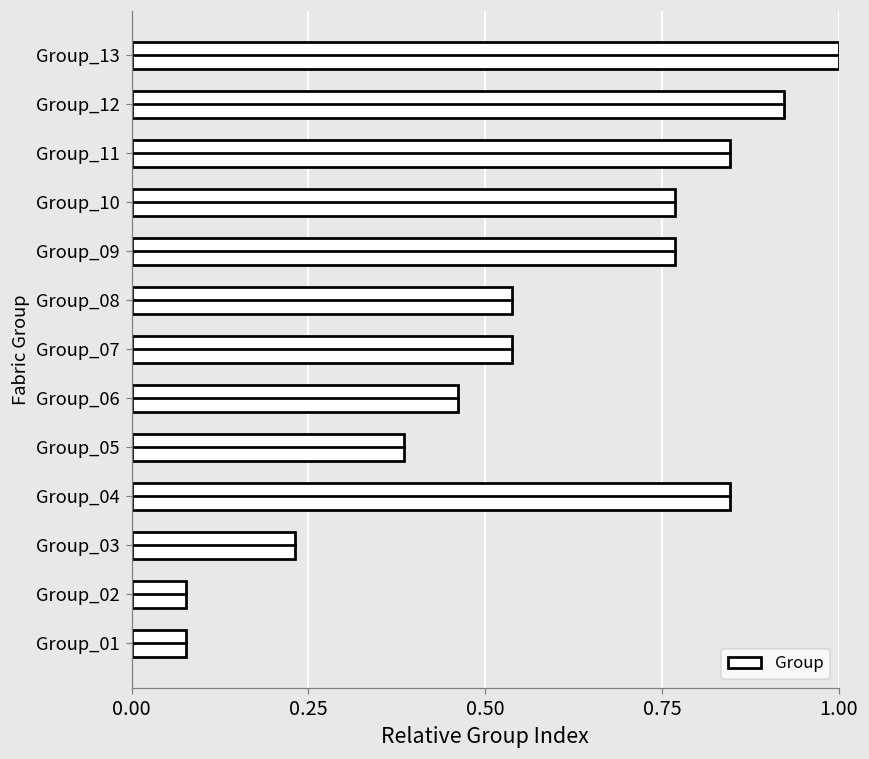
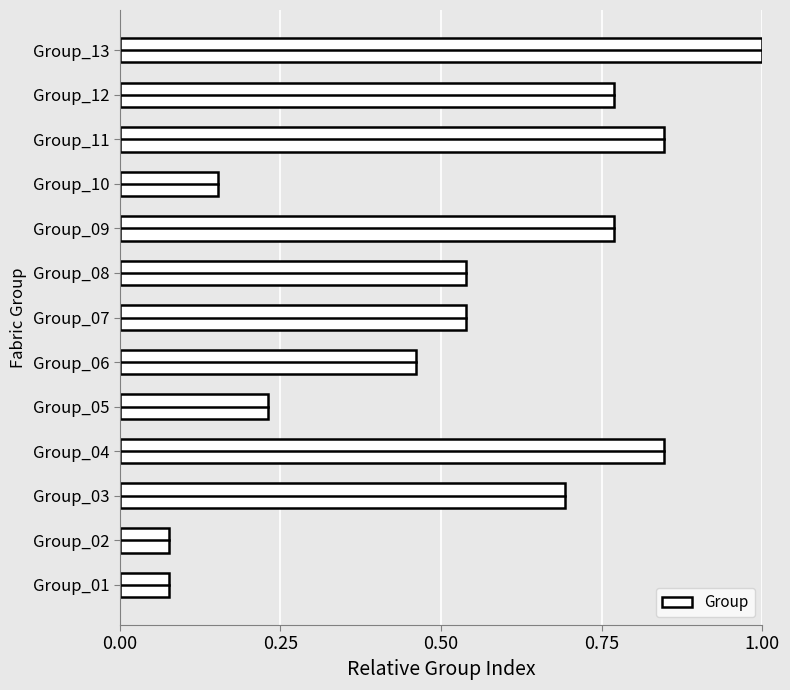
Group, Group_12: 0.92 -> 0.77
Group, Group_10: 0.77 -> 0.15
Group, Group_05: 0.38 -> 0.23
Group, Group_03: 0.23 -> 0.69
